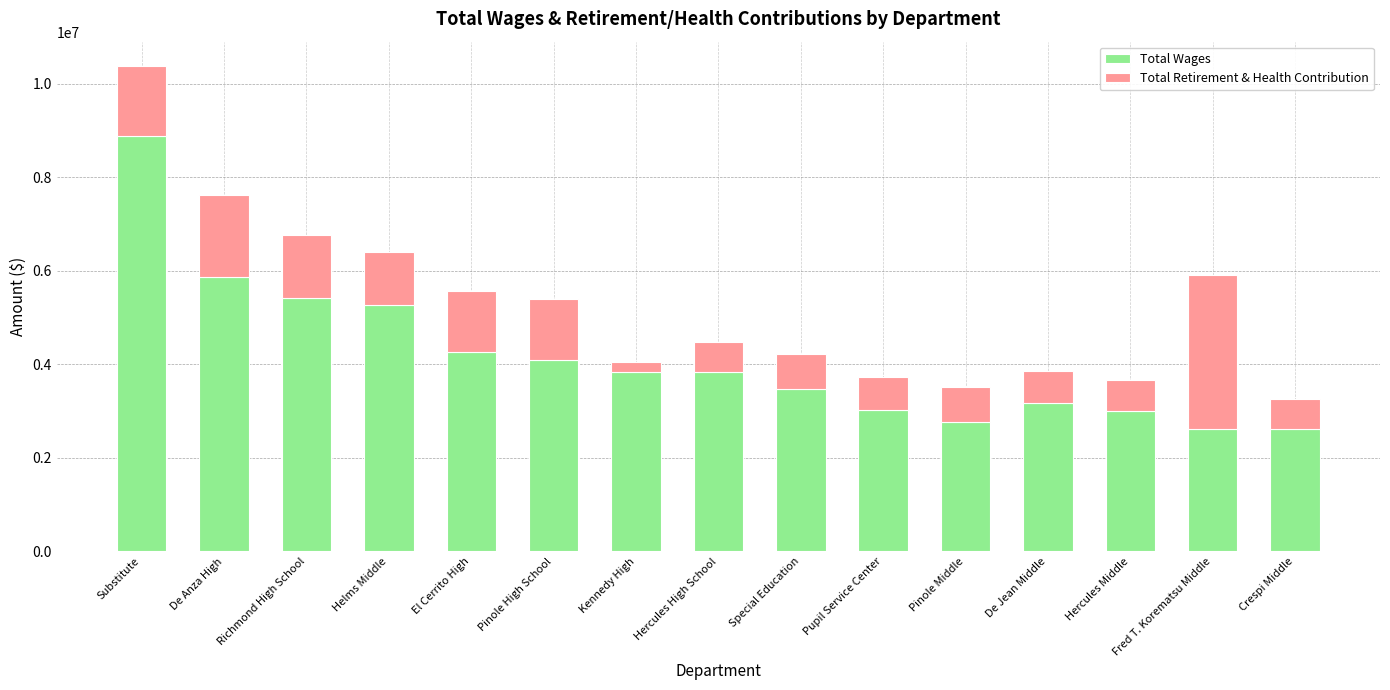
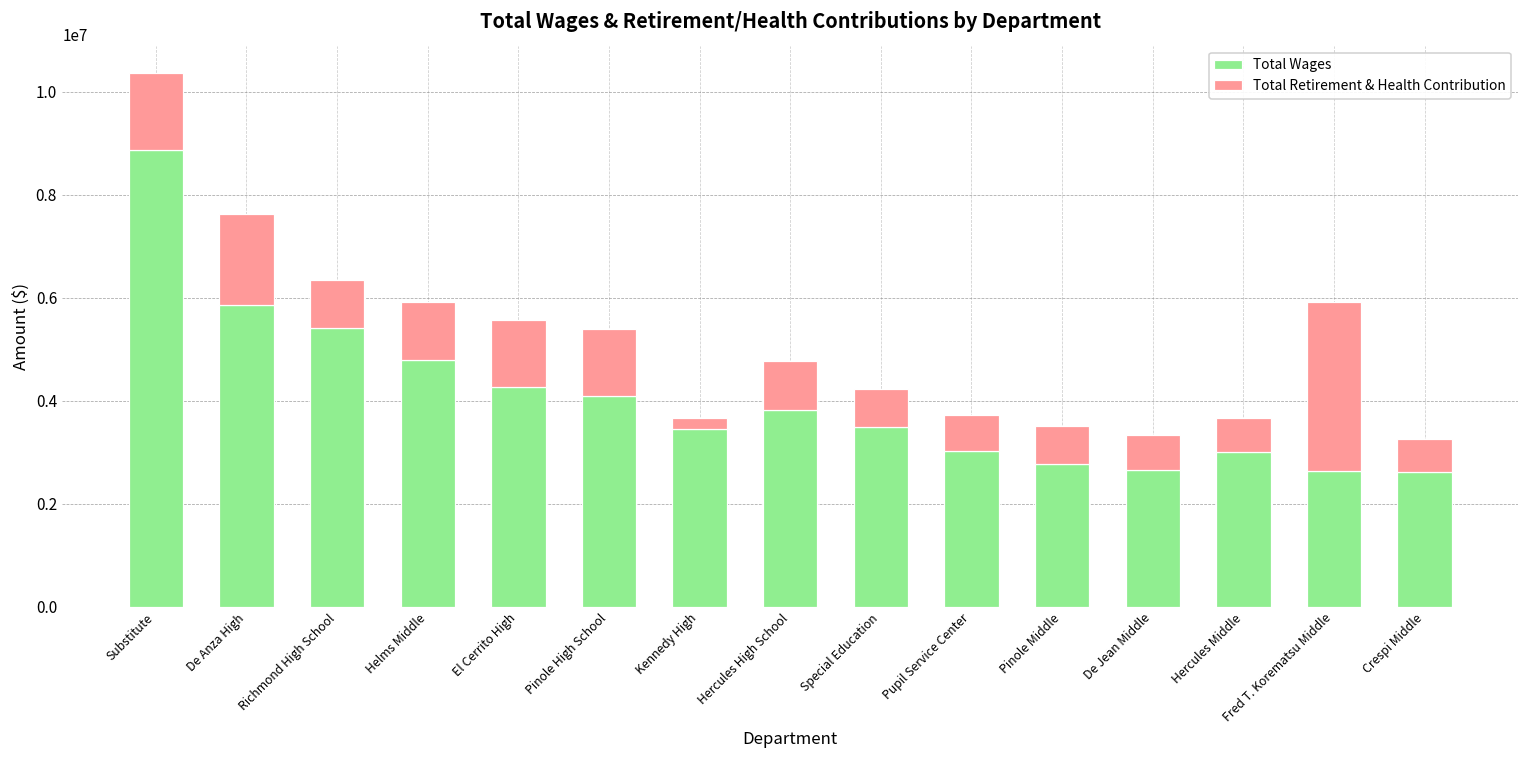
Total Retirement & Health Contribution, Richmond High School: 1300000 -> 900000
Total Wages, Helms Middle: 5300000 -> 4800000
Total Wages, Kennedy High: 3800000 -> 3400000
Total Retirement & Health Contribution, Hercules High School: 600000 -> 900000
Total Wages, De Jean Middle: 3200000 -> 2700000
